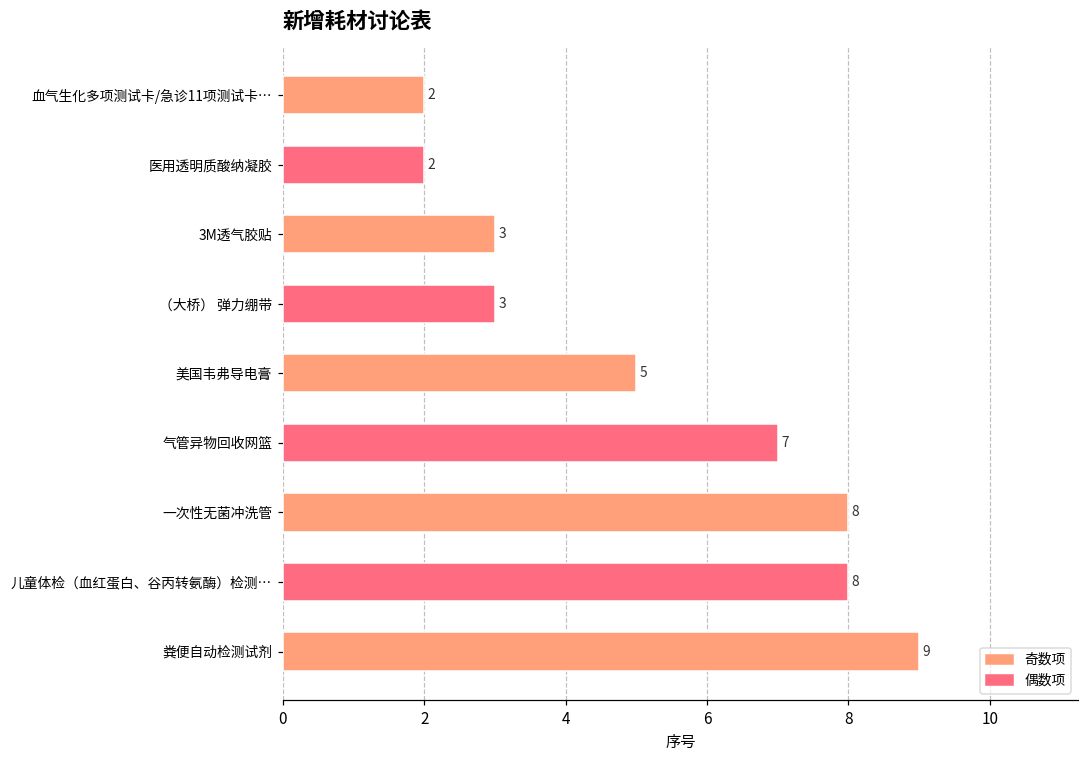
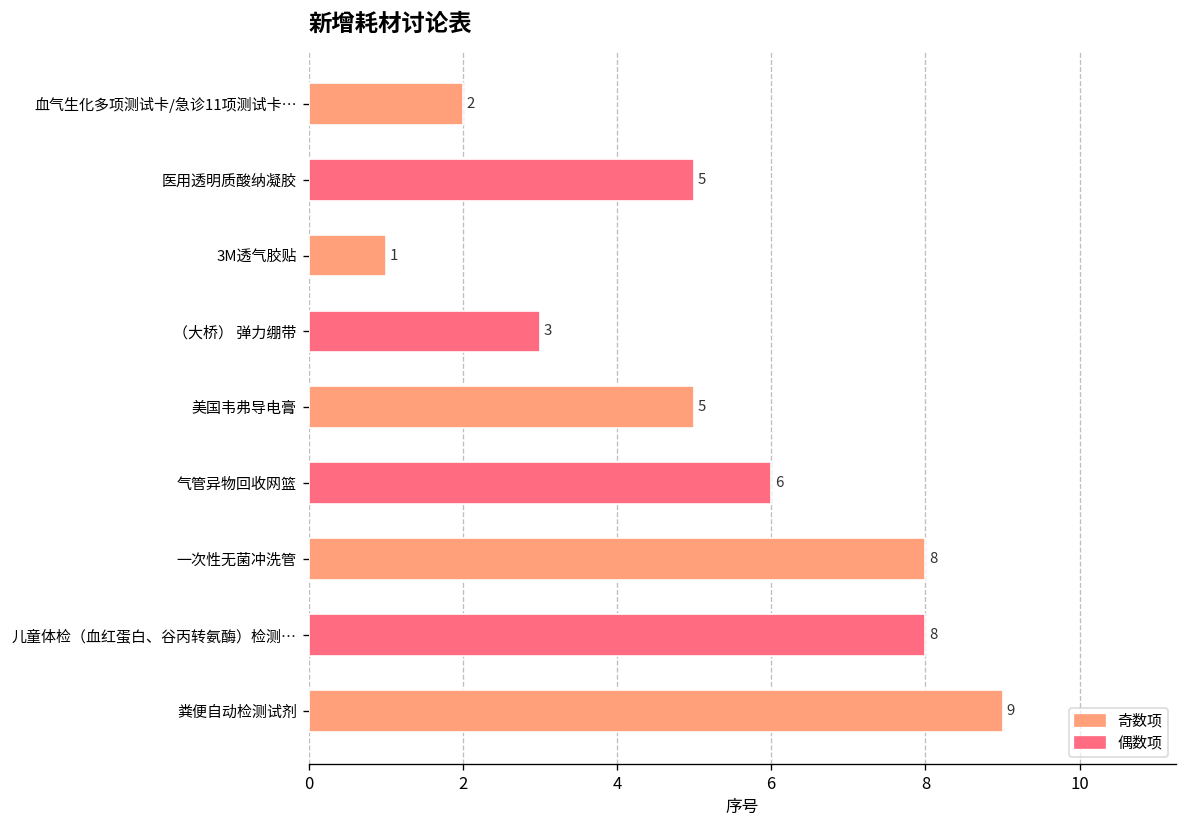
医用透明质酸纳凝胶: 2 -> 5
3M透气胶贴: 3 -> 1
气管异物回收网篮: 7 -> 6
